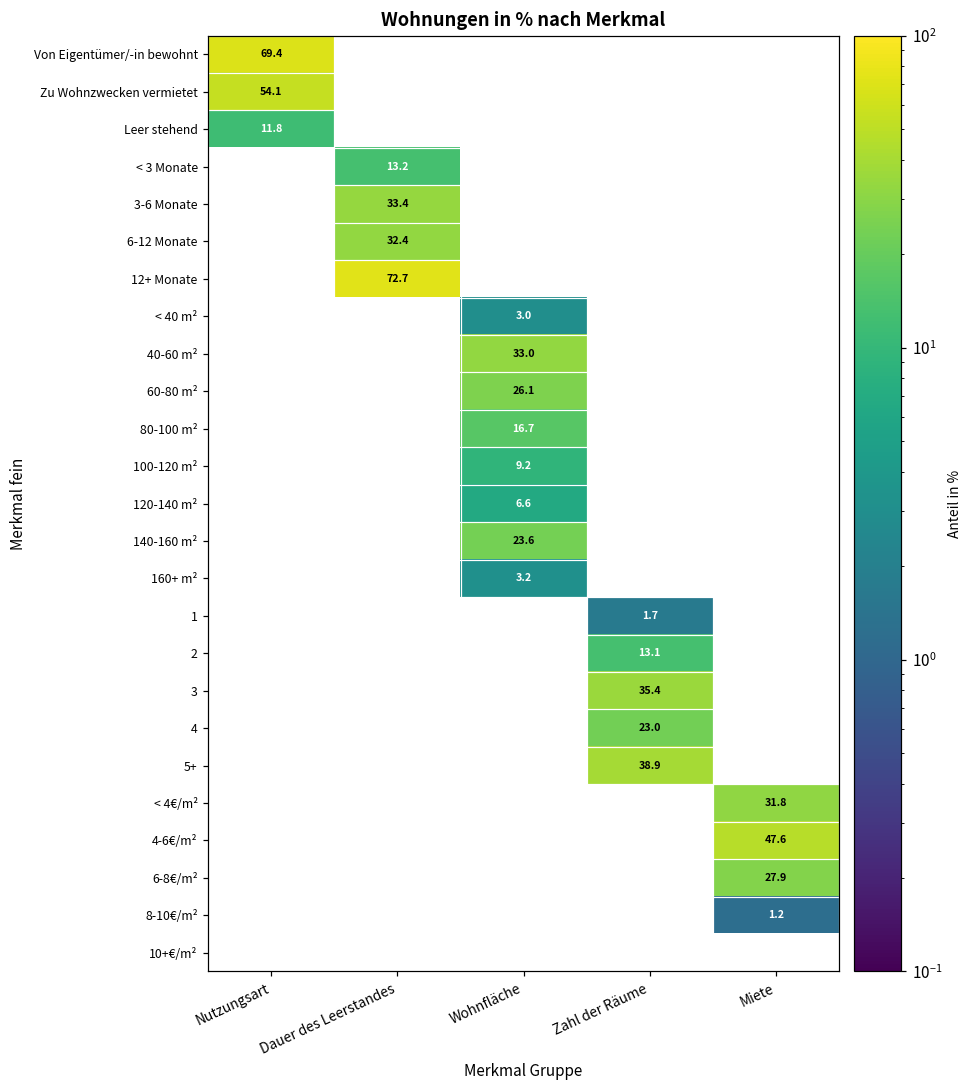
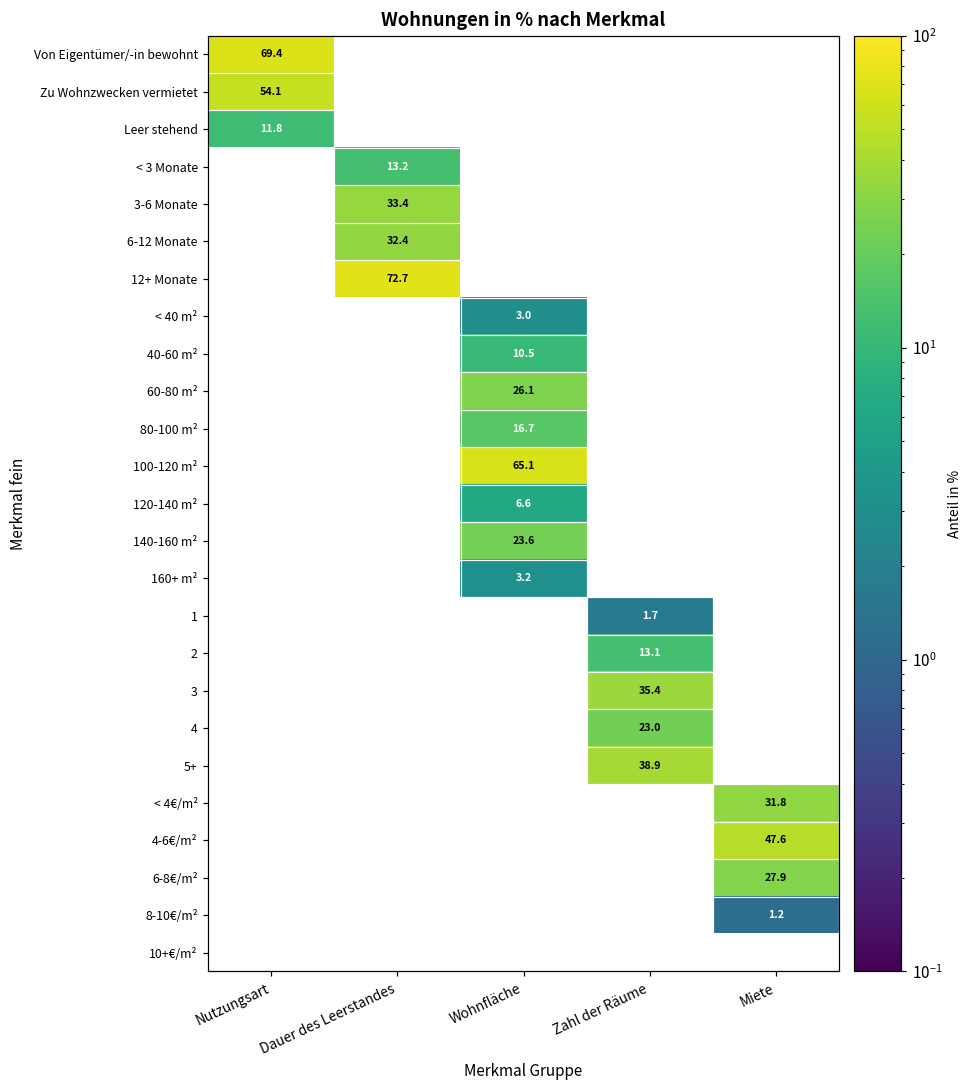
40-60 m², Wohnfläche: 33.0 -> 10.5
100-120 m², Wohnfläche: 9.2 -> 65.1
